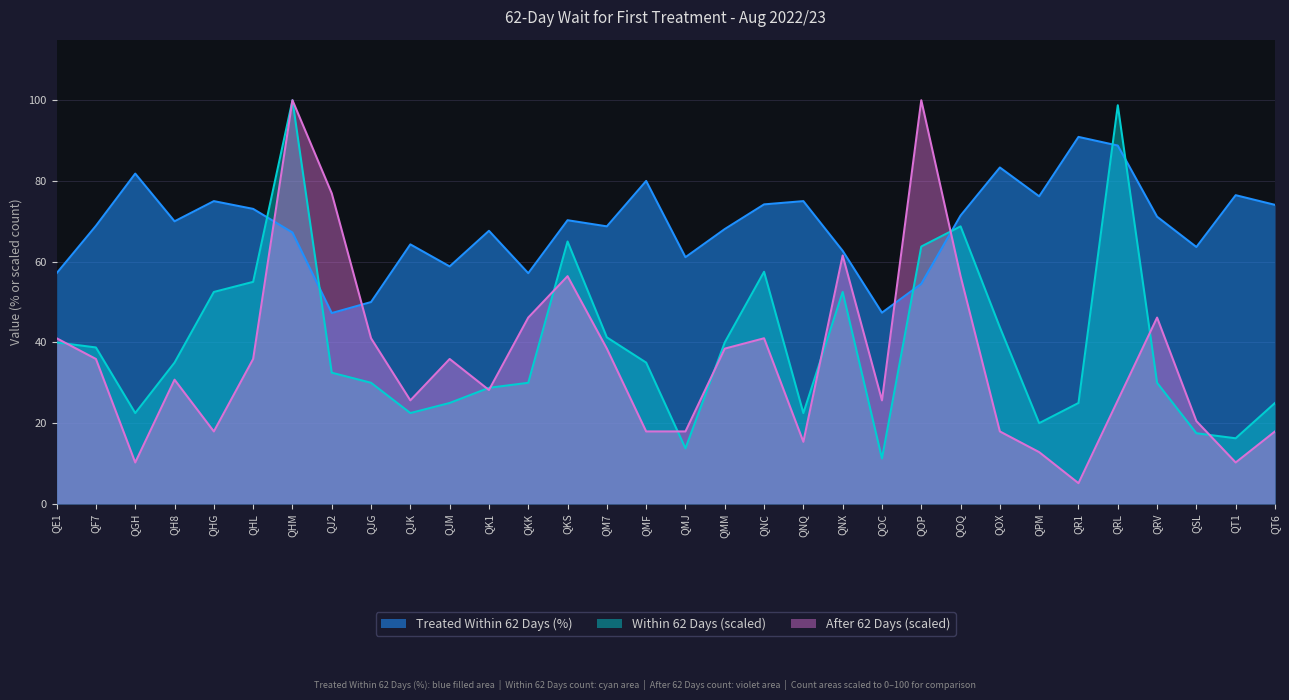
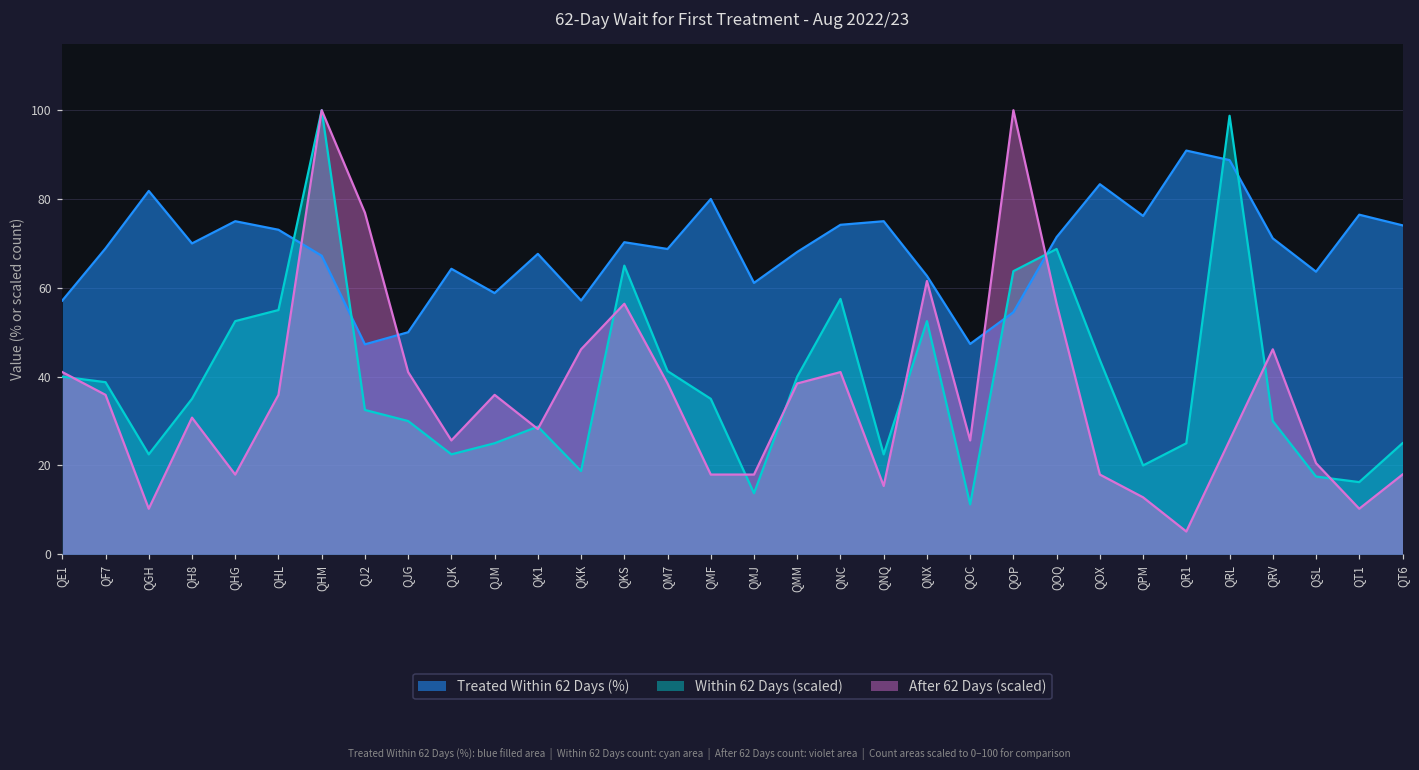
Within 62 Days (scaled), QKK: 30 -> 19
